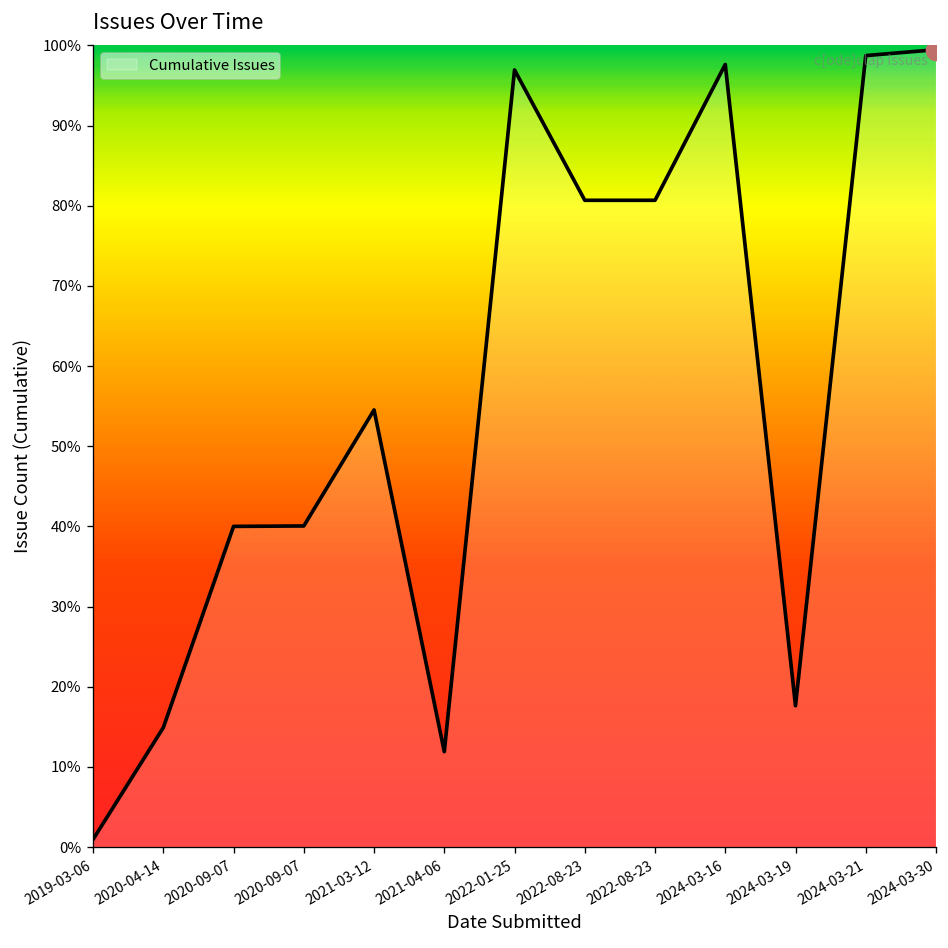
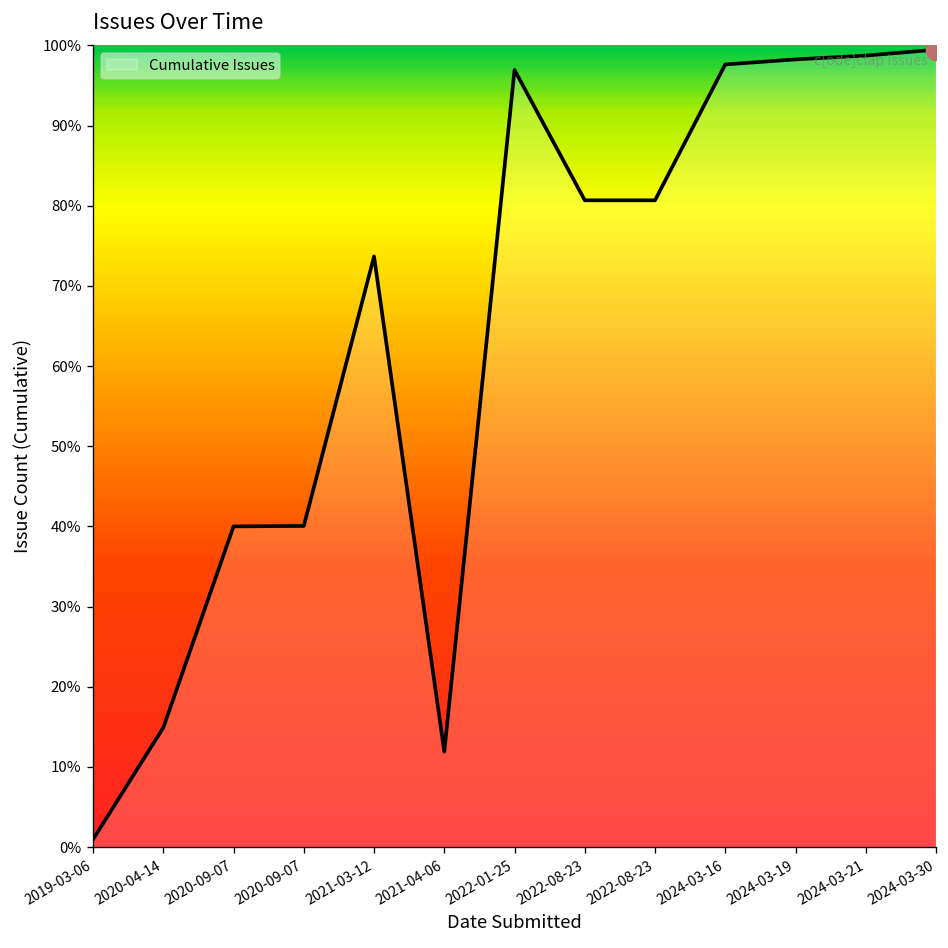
Cumulative Issues, 2021-03-12: 55% -> 74%
Cumulative Issues, 2024-03-19: 18% -> 98%
